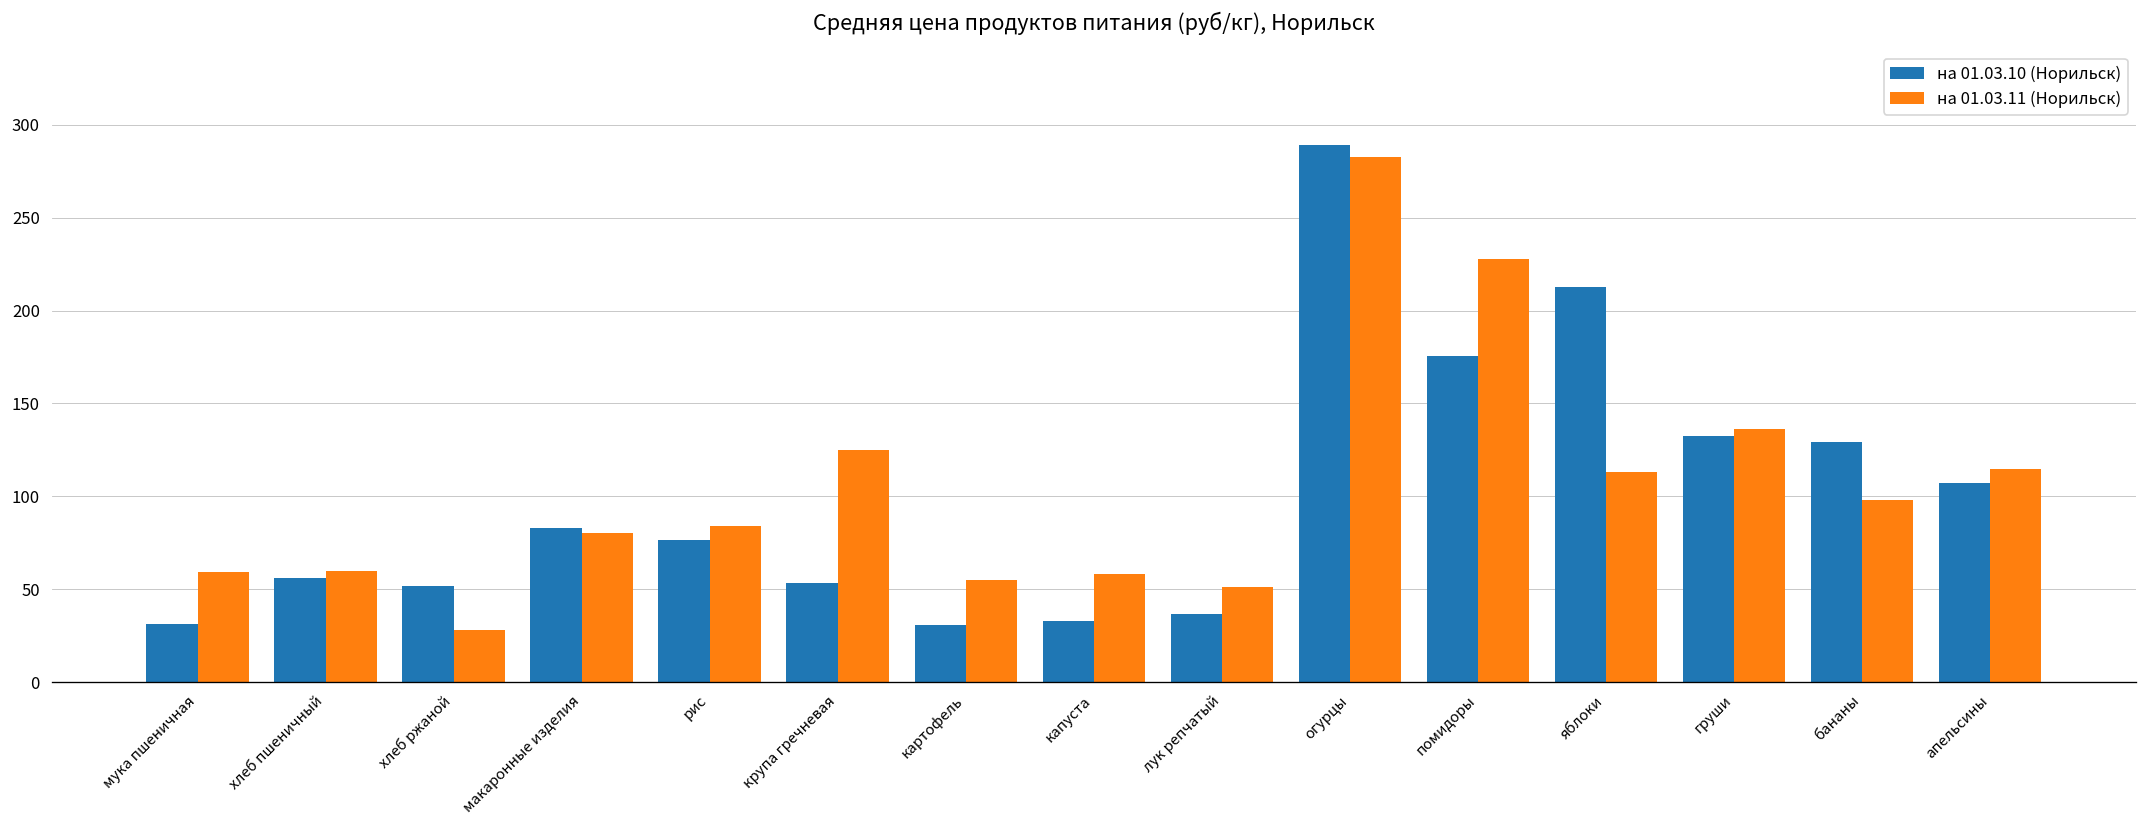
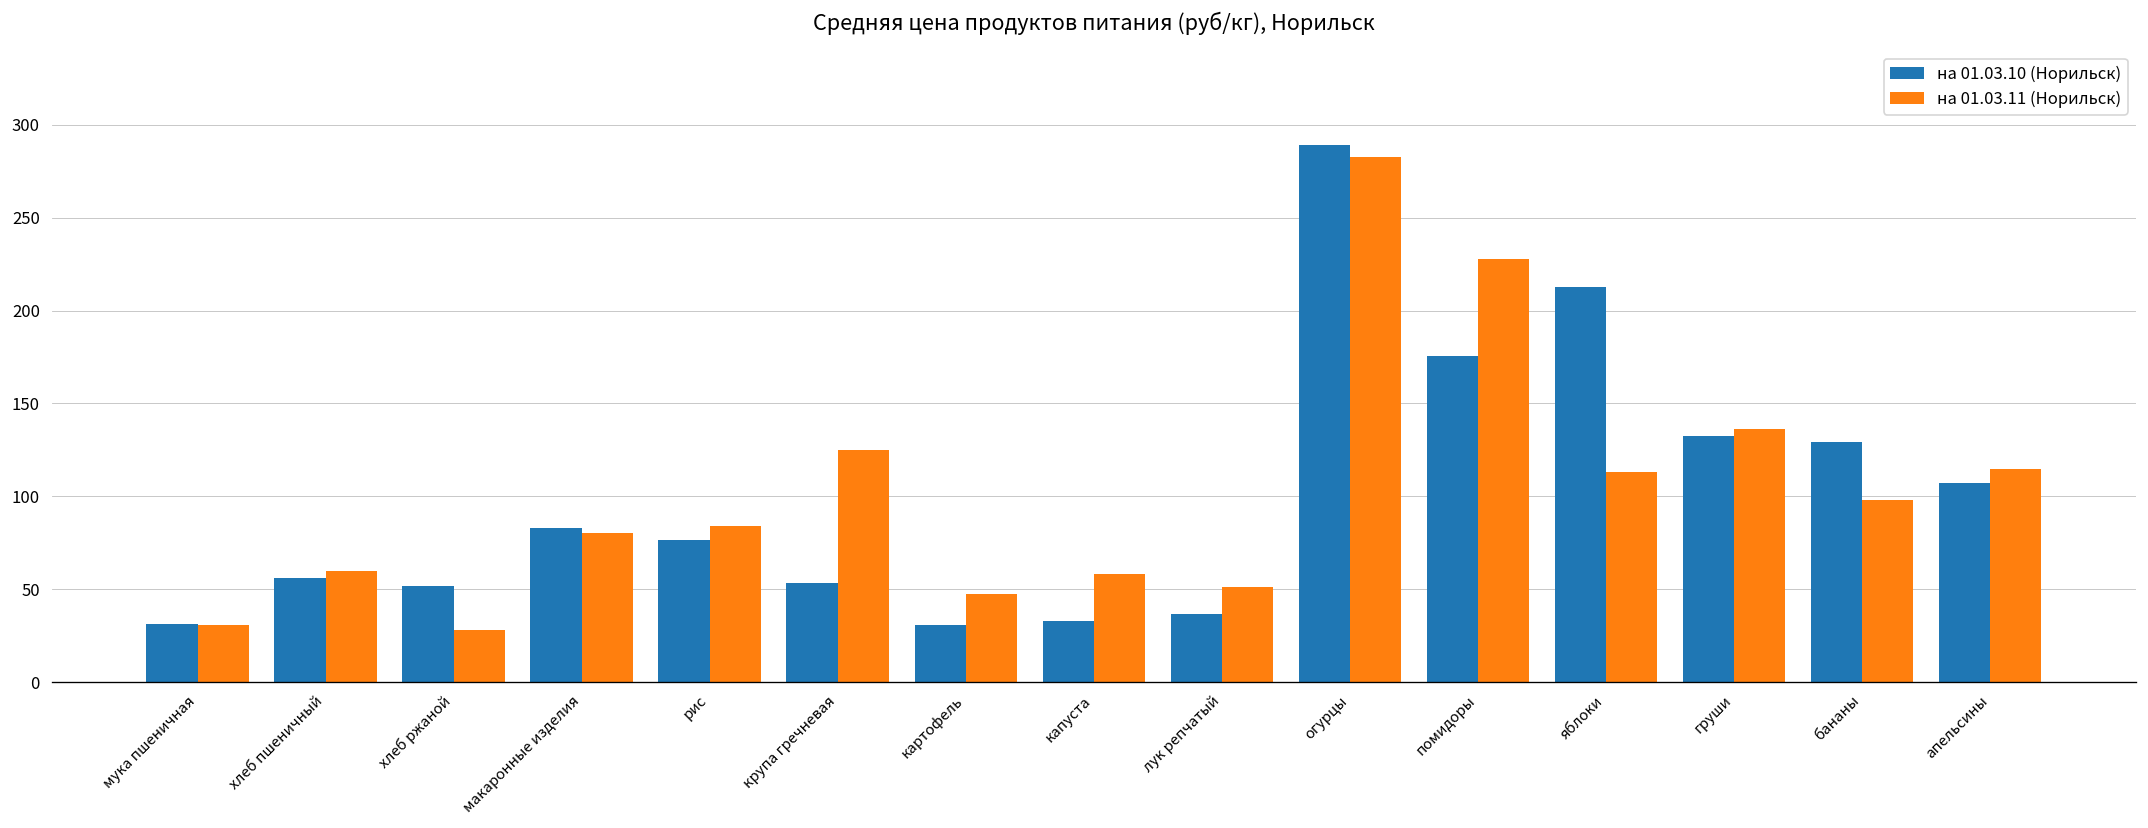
на 01.03.11 (Норильск), мука пшеничная: 59 -> 31
на 01.03.11 (Норильск), картофель: 55 -> 48
